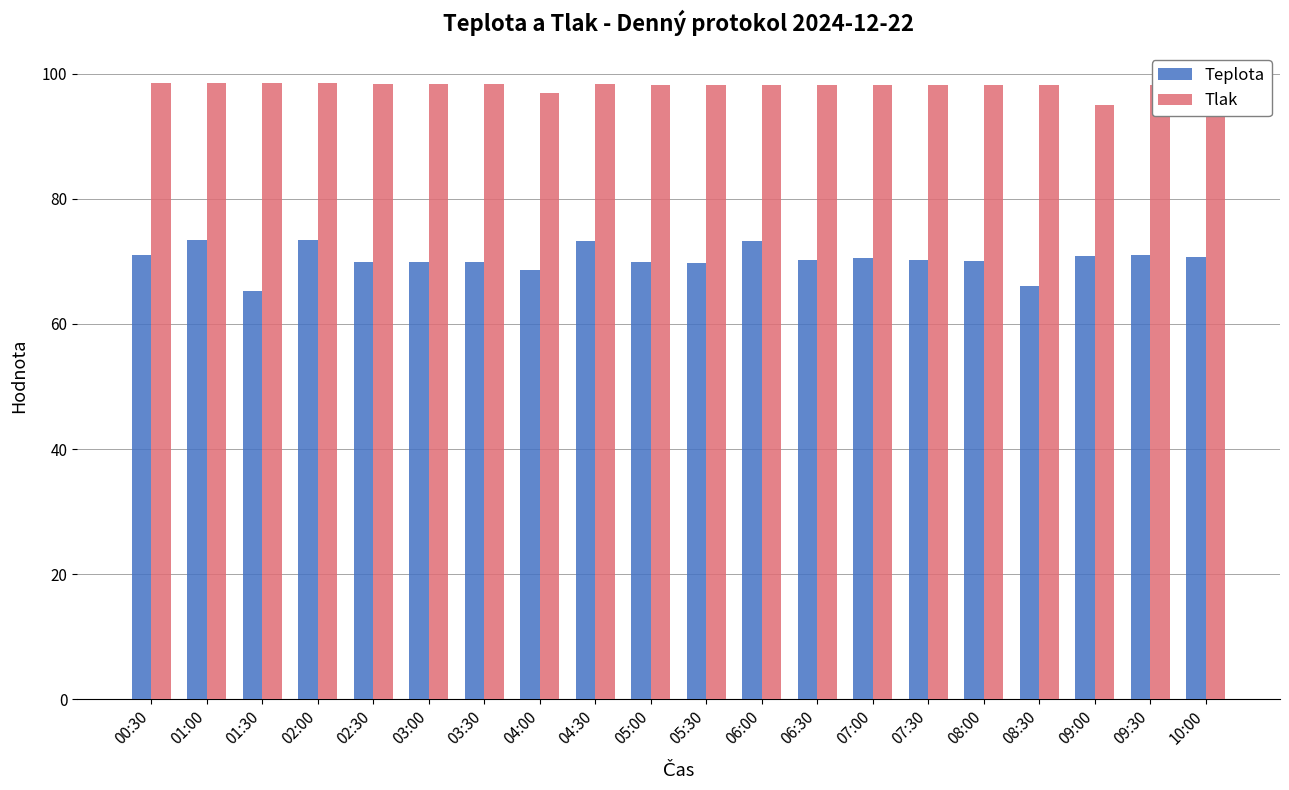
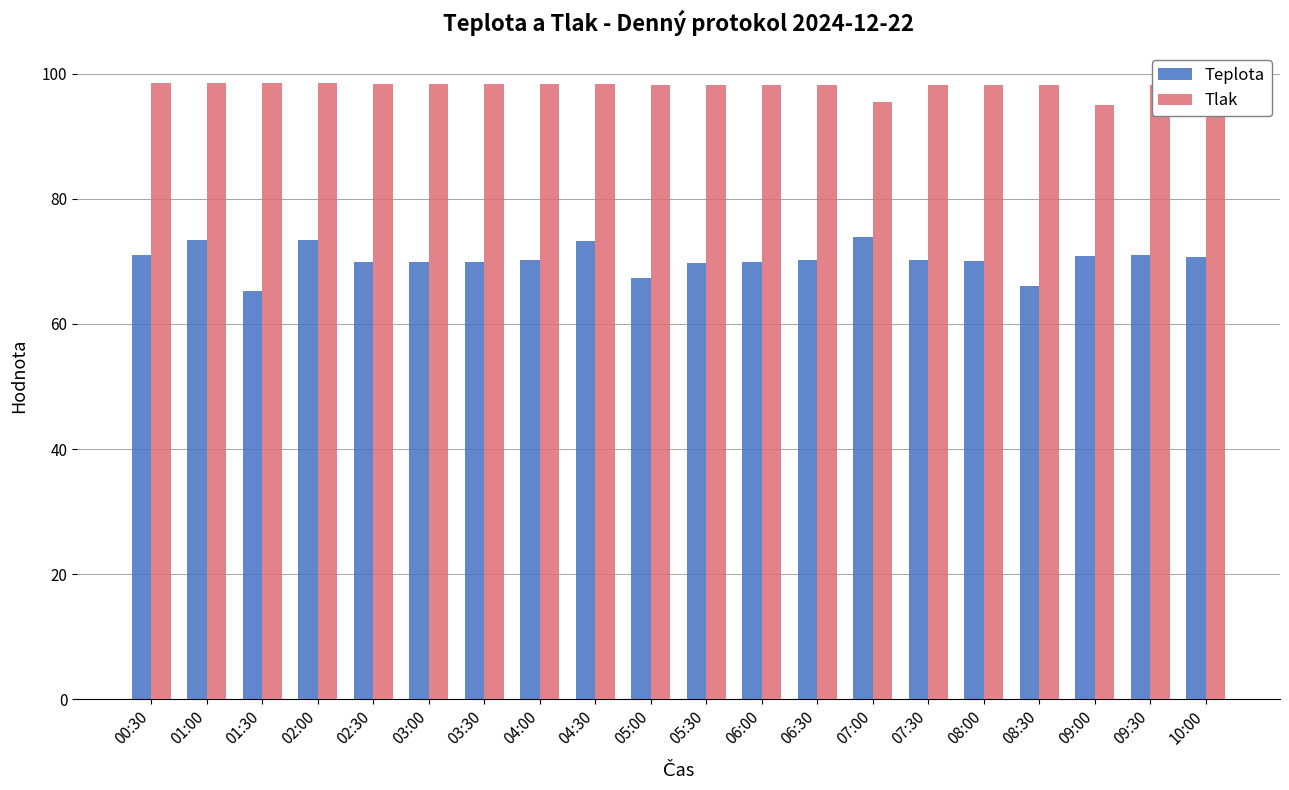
Teplota, 04:00: 69 -> 70
Tlak, 04:00: 97 -> 98
Teplota, 05:00: 70 -> 67
Teplota, 06:00: 73 -> 70
Teplota, 07:00: 71 -> 74
Tlak, 07:00: 98 -> 95
